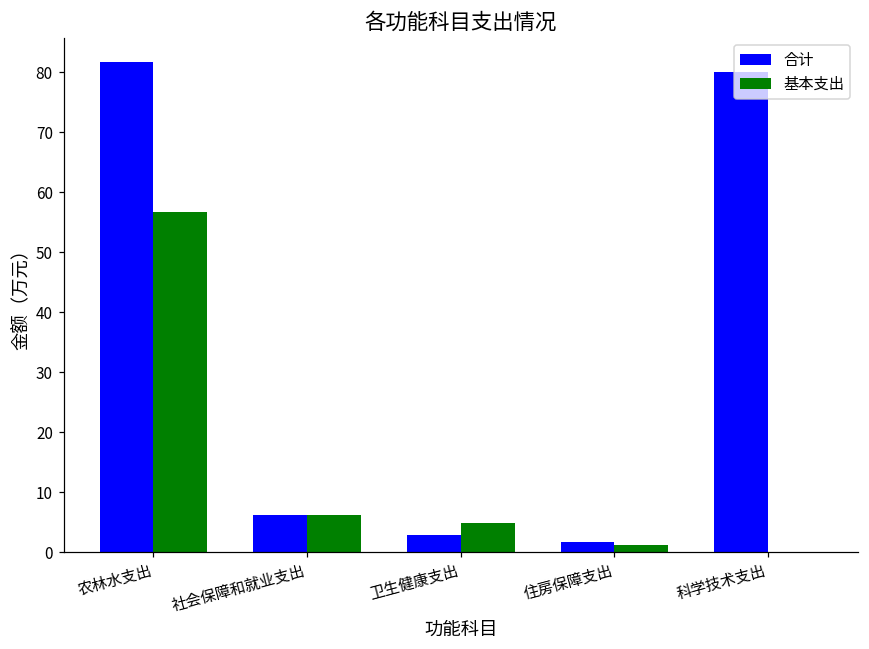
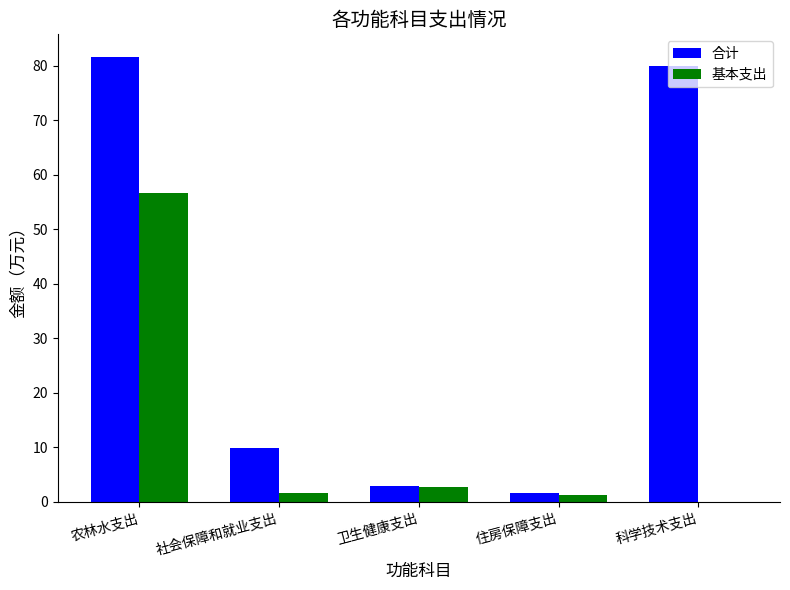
合计, 社会保障和就业支出: 6 -> 10
基本支出, 社会保障和就业支出: 6 -> 2
基本支出, 卫生健康支出: 5 -> 3
